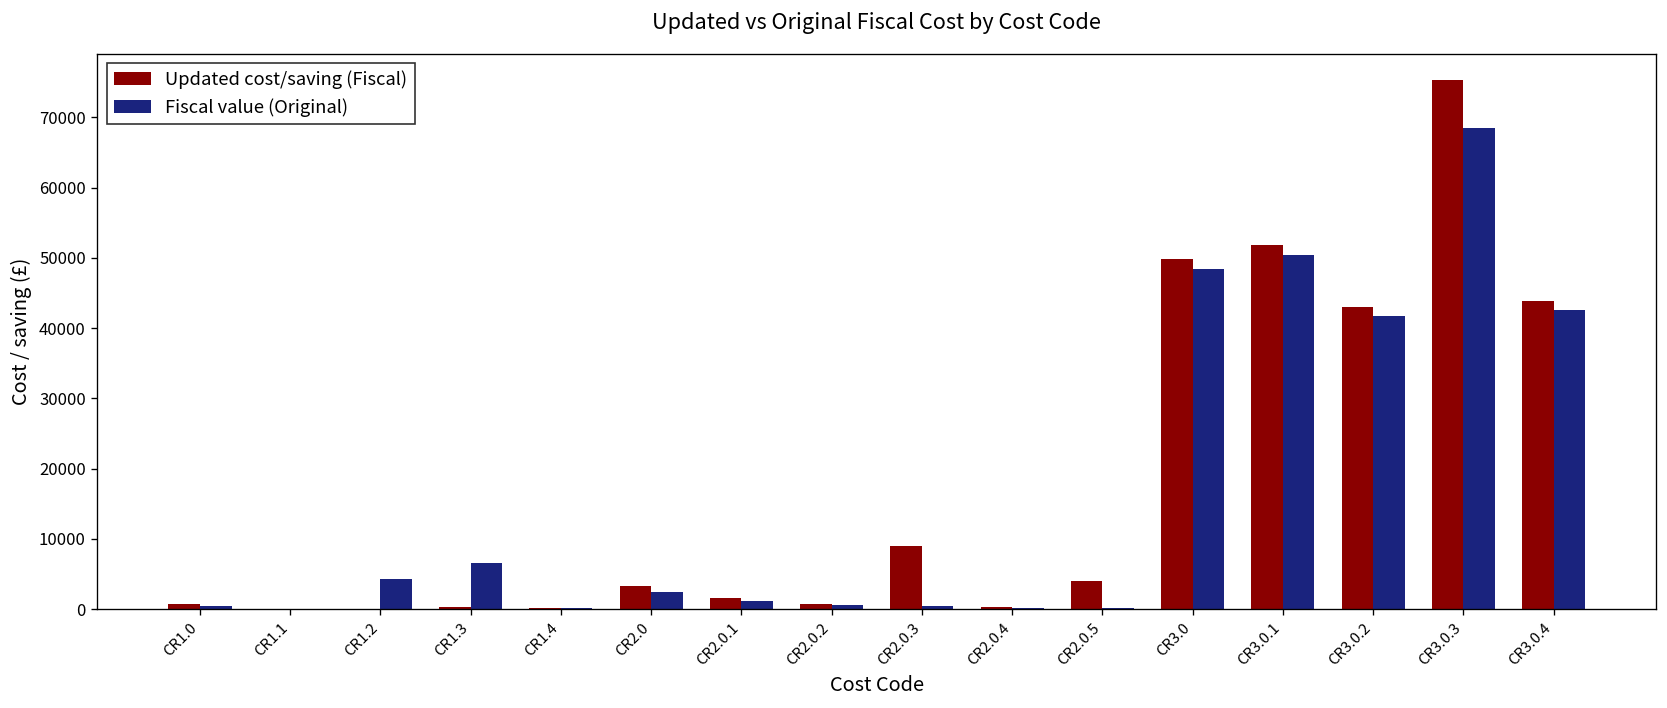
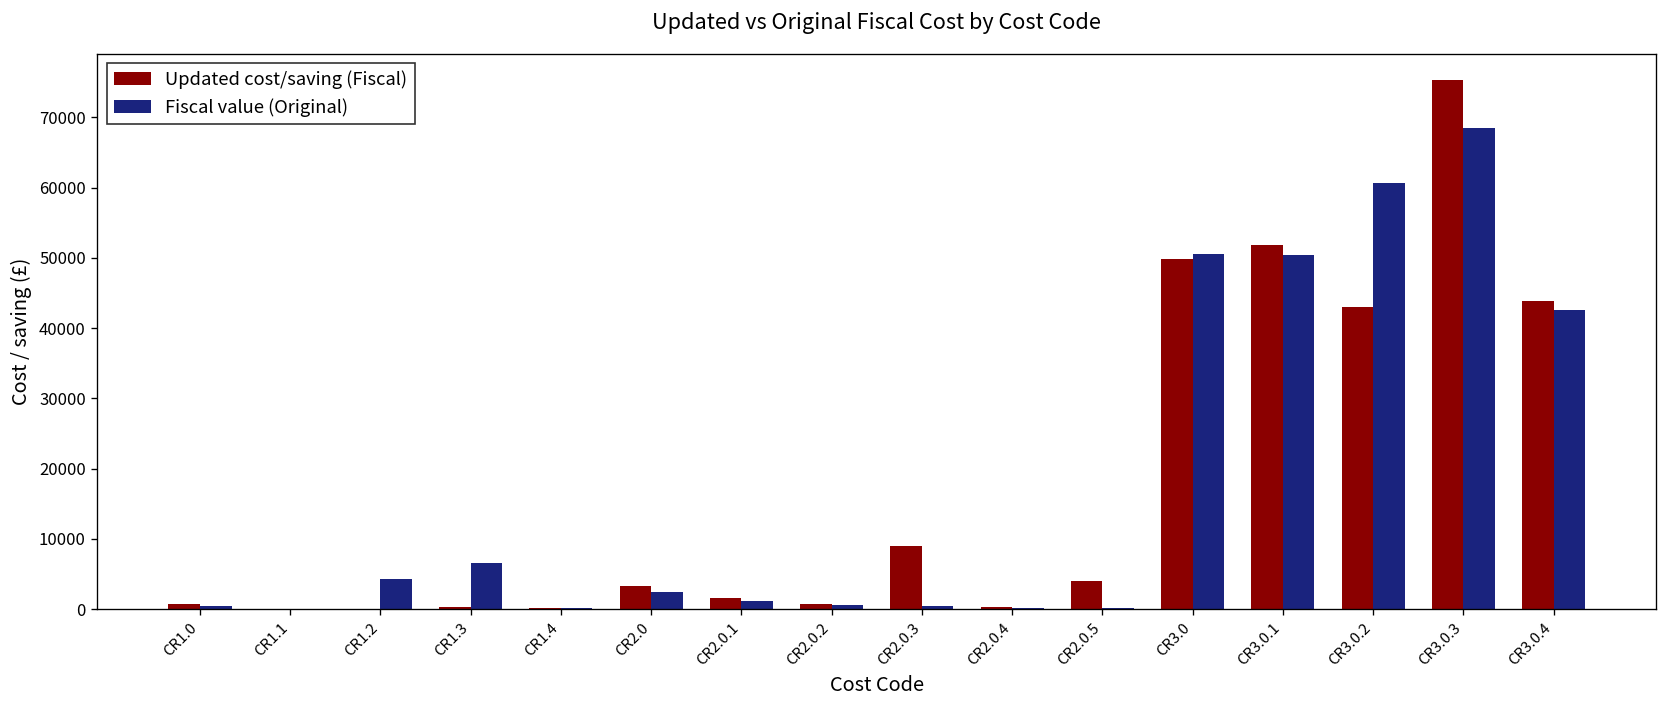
Fiscal value (Original), CR3.0: 48000 -> 51000
Fiscal value (Original), CR3.0.2: 42000 -> 61000
